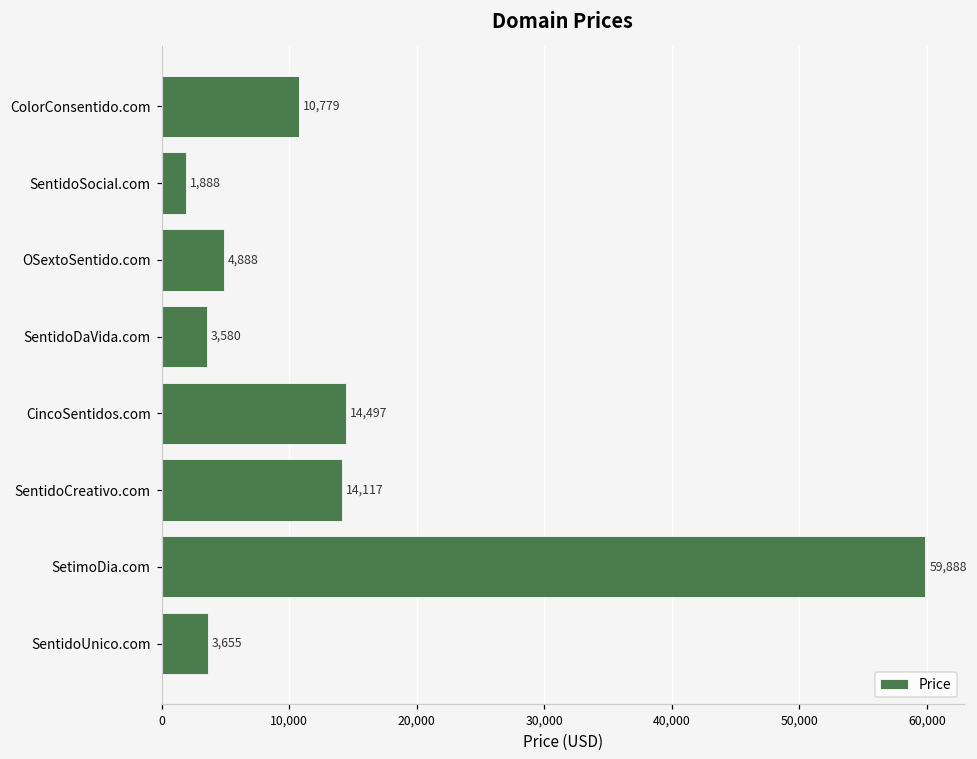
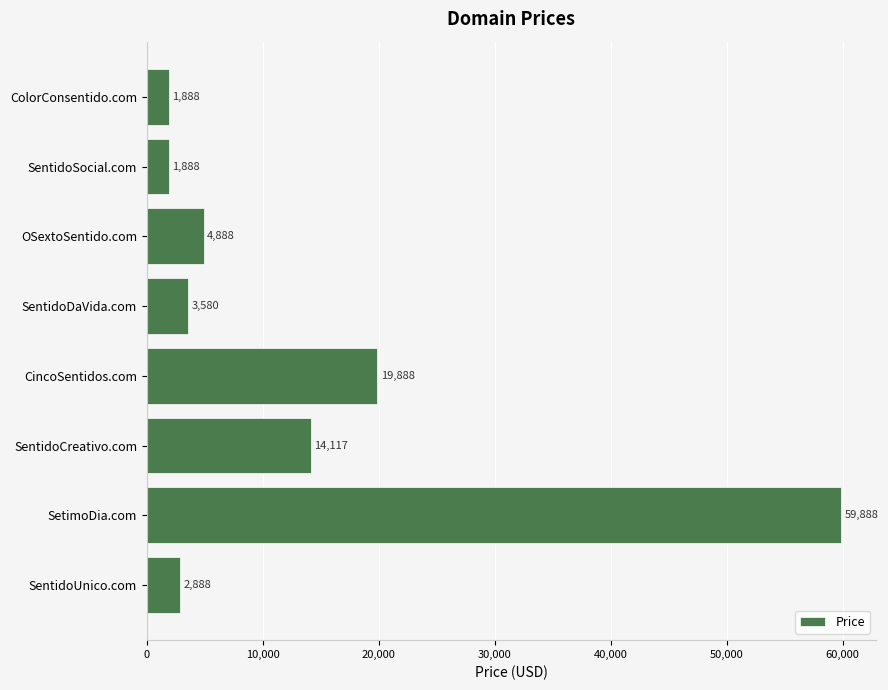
ColorConsentido.com: 10,779 -> 1,888
CincoSentidos.com: 14,497 -> 19,888
SentidoUnico.com: 3,655 -> 2,888
